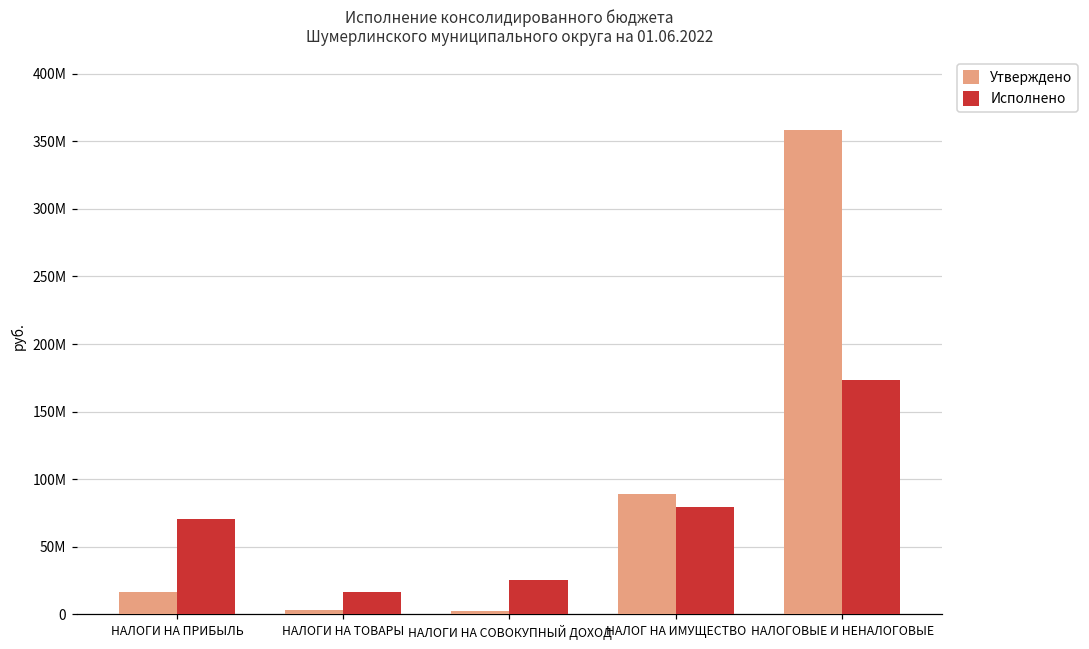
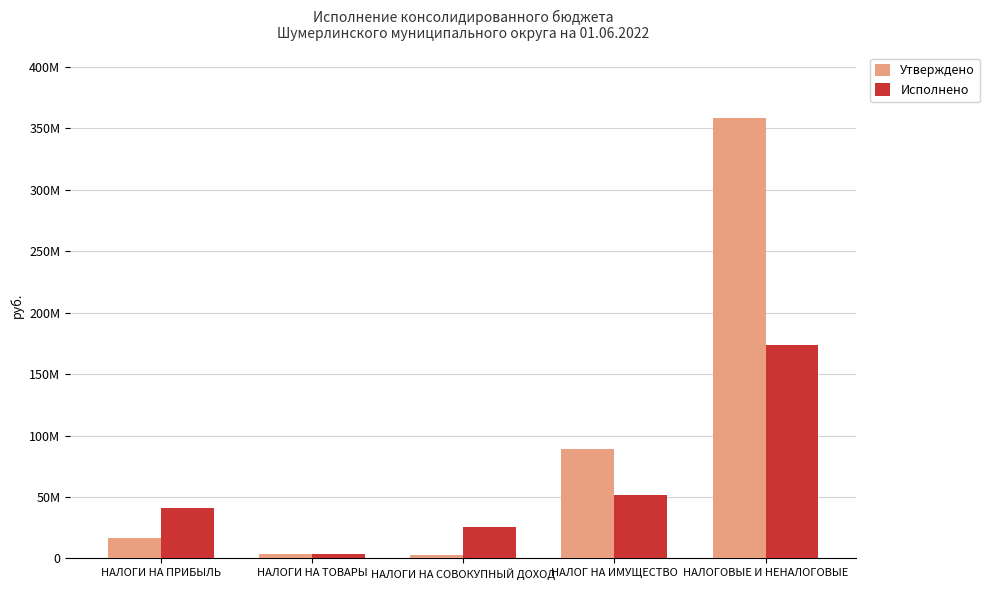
Исполнено, НАЛОГИ НА ПРИБЫЛЬ: 71000000 -> 41000000
Исполнено, НАЛОГИ НА ТОВАРЫ: 16000000 -> 4000000
Исполнено, НАЛОГ НА ИМУЩЕСТВО: 80000000 -> 52000000
